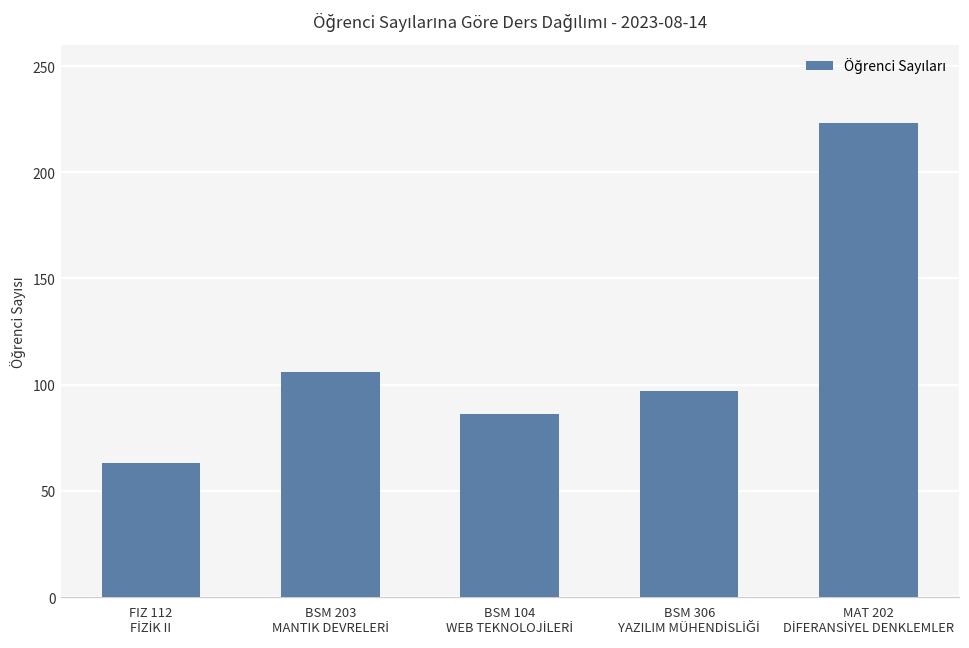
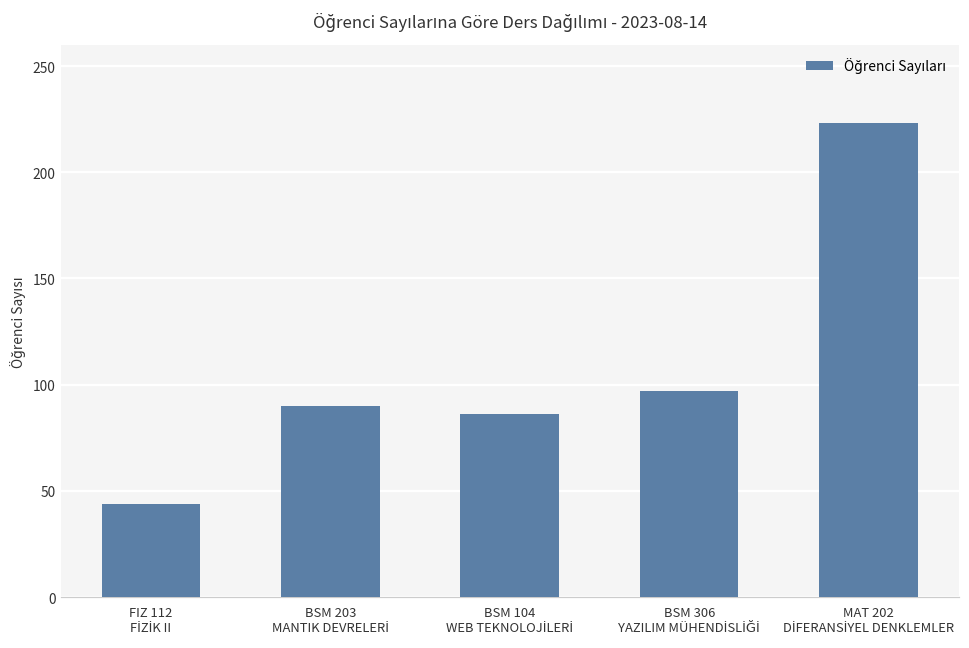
FIZ 112 FİZİK II: 63 -> 44
BSM 203 MANTIK DEVRELERİ: 106 -> 90
